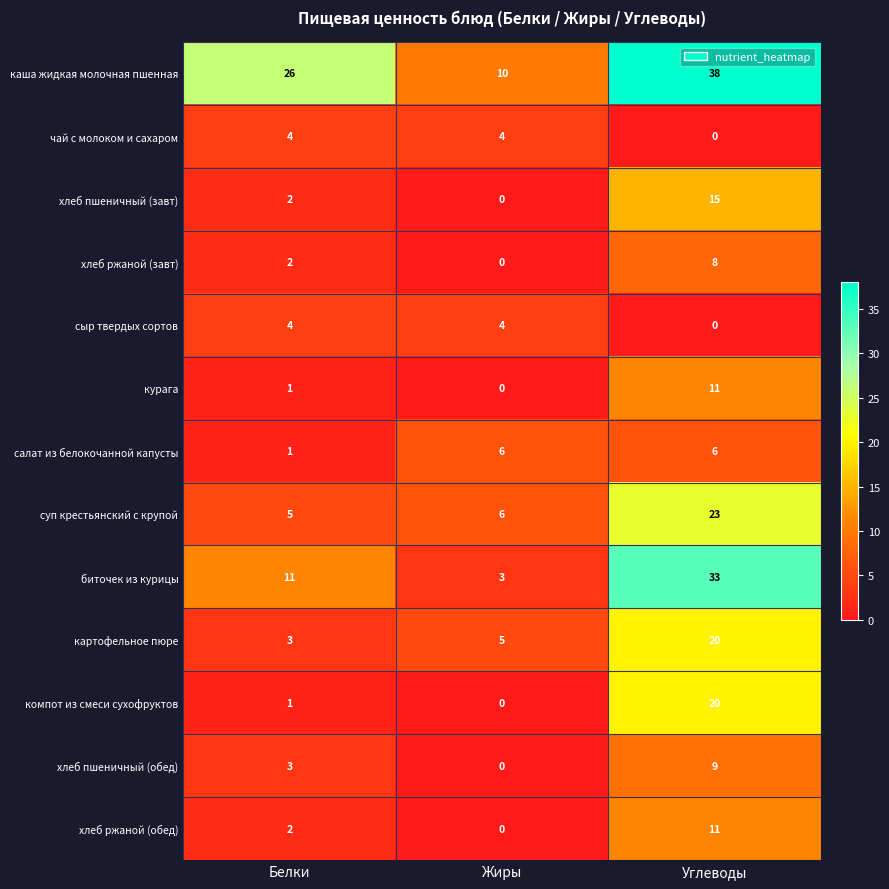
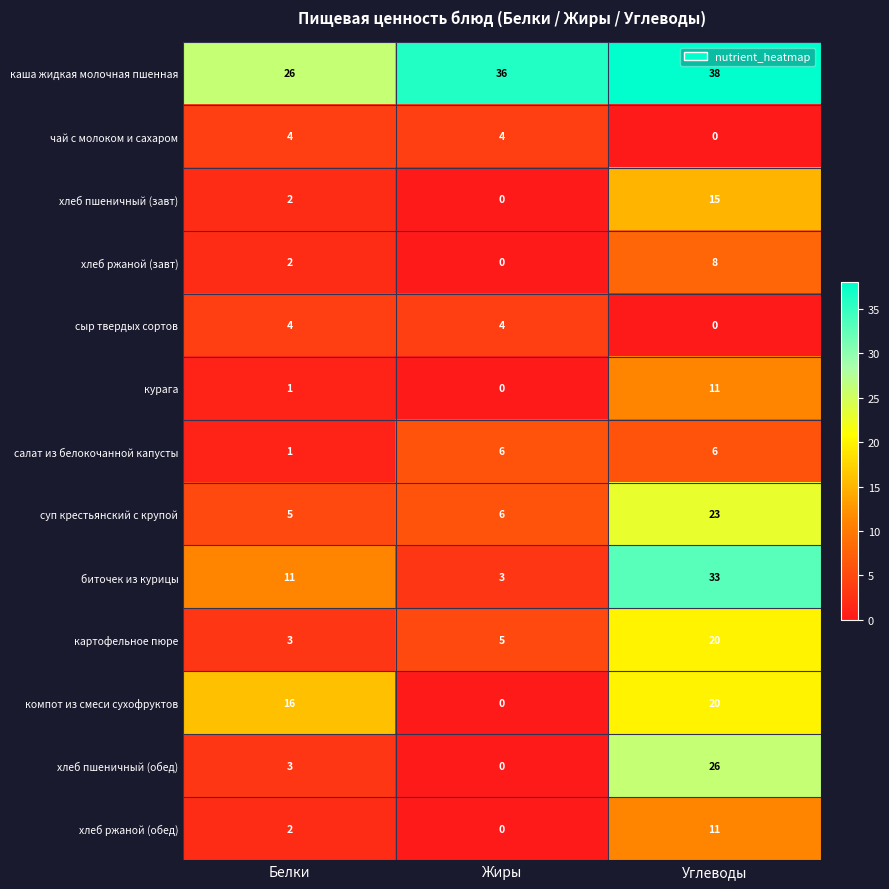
каша жидкая молочная пшенная, Жиры: 10 -> 36
компот из смеси сухофруктов, Белки: 1 -> 16
хлеб пшеничный (обед), Углеводы: 9 -> 26
